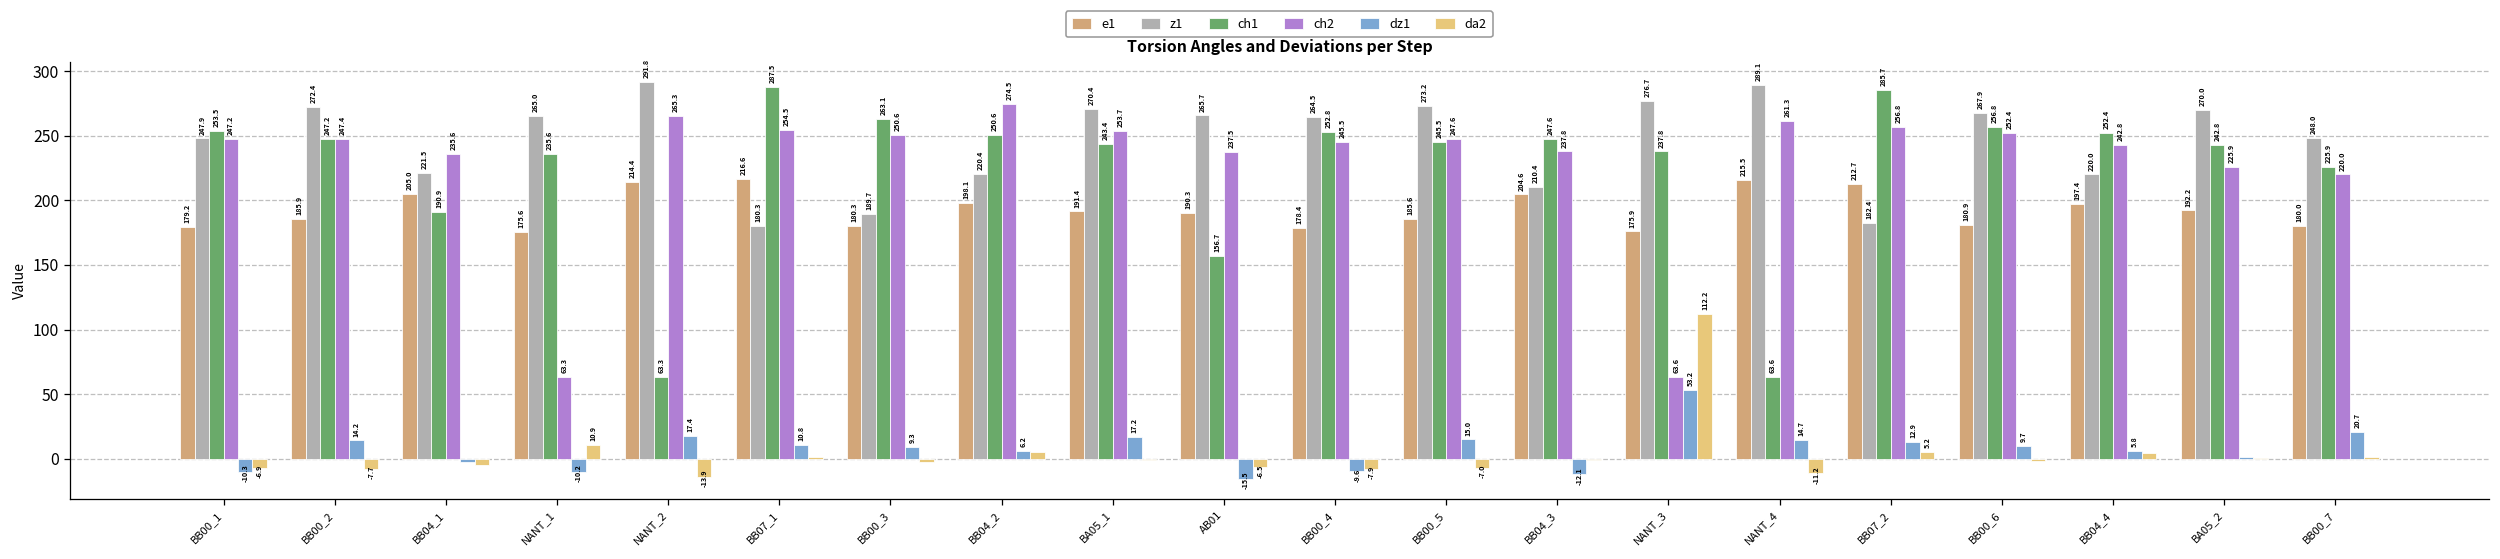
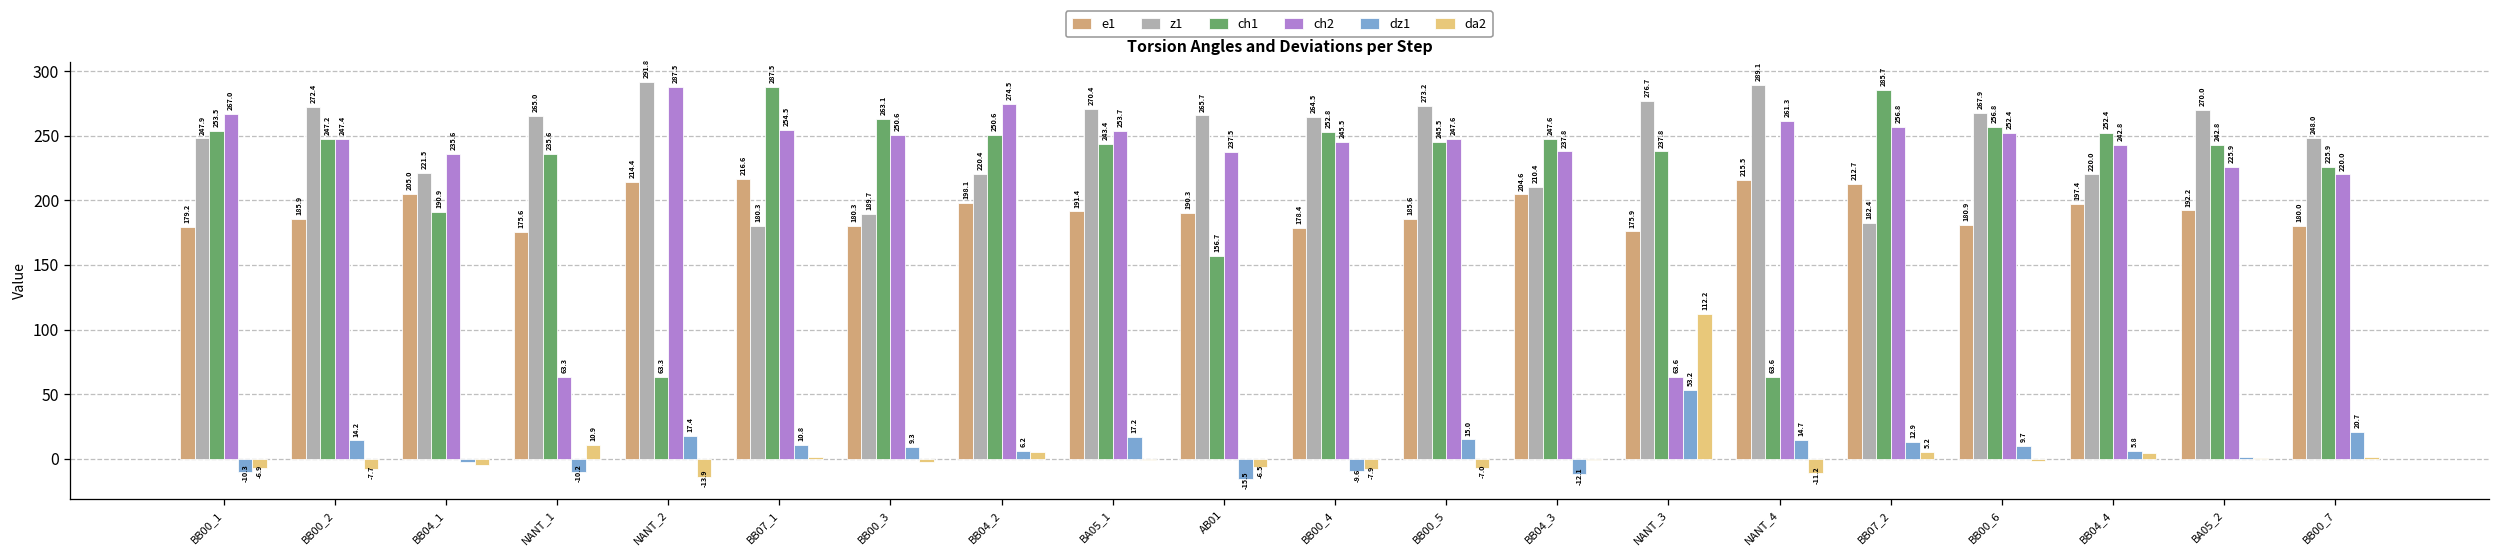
ch2, BB00_1: 247.2 -> 267.0
ch2, NANT_2: 265.3 -> 287.5
